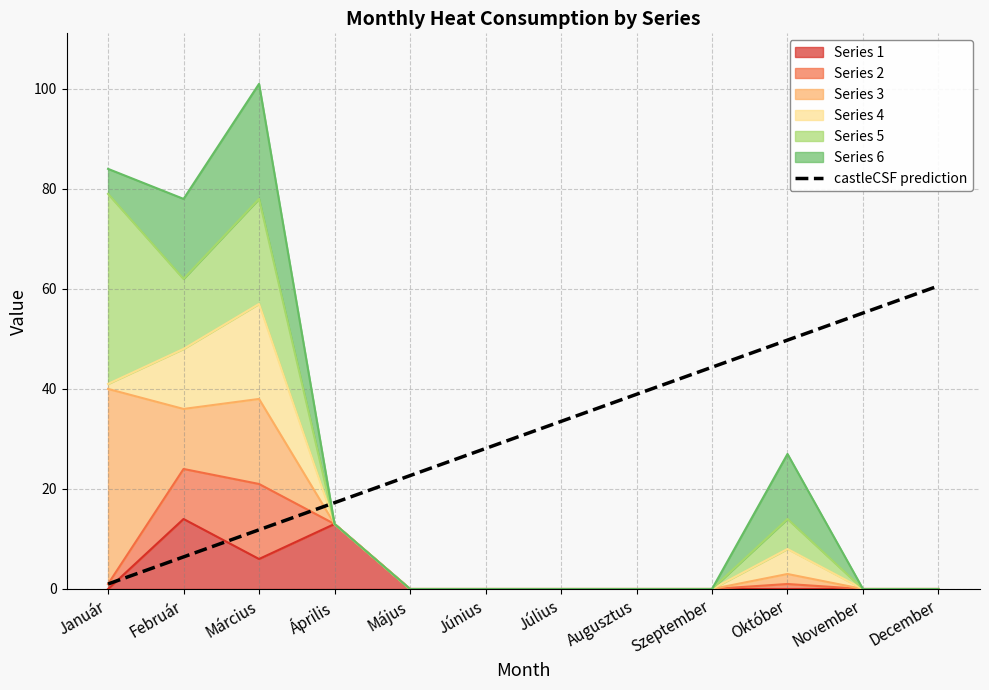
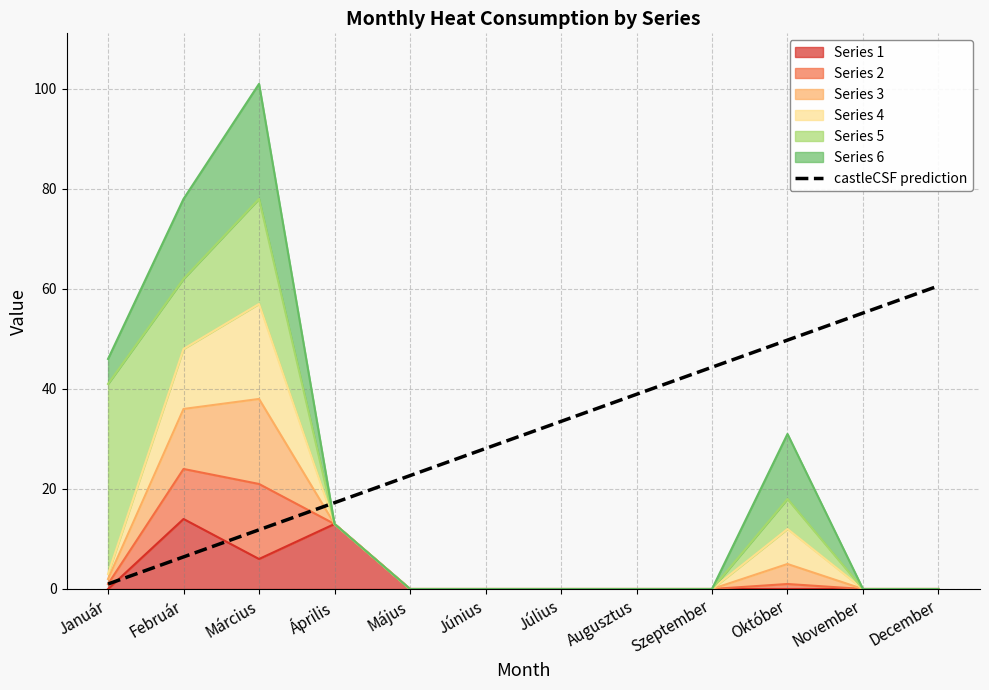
Series 3, Január: 39 -> 1
Series 3, Október: 2 -> 4
Series 4, Október: 5 -> 7
